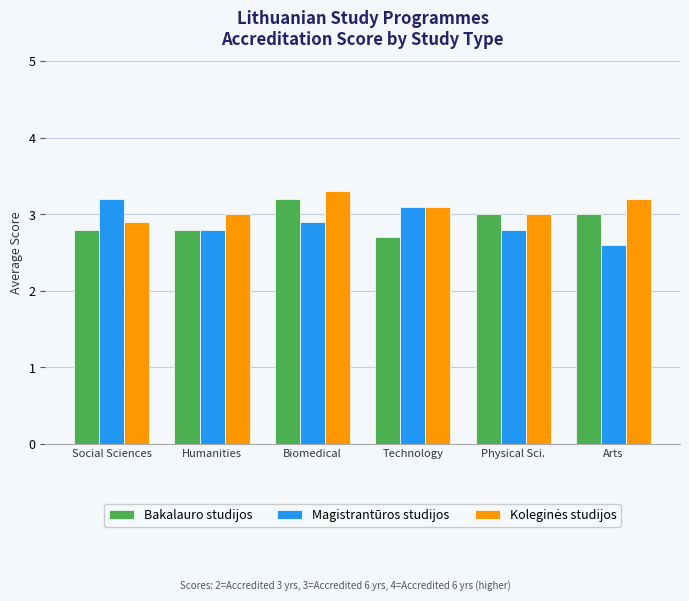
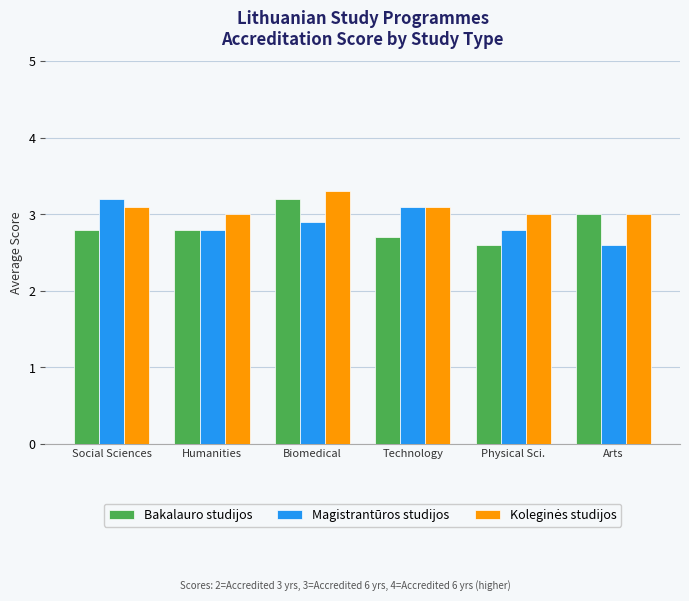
Koleginės studijos, Social Sciences: 2.9 -> 3.1
Bakalauro studijos, Physical Sci.: 3.0 -> 2.6
Koleginės studijos, Arts: 3.2 -> 3.0
